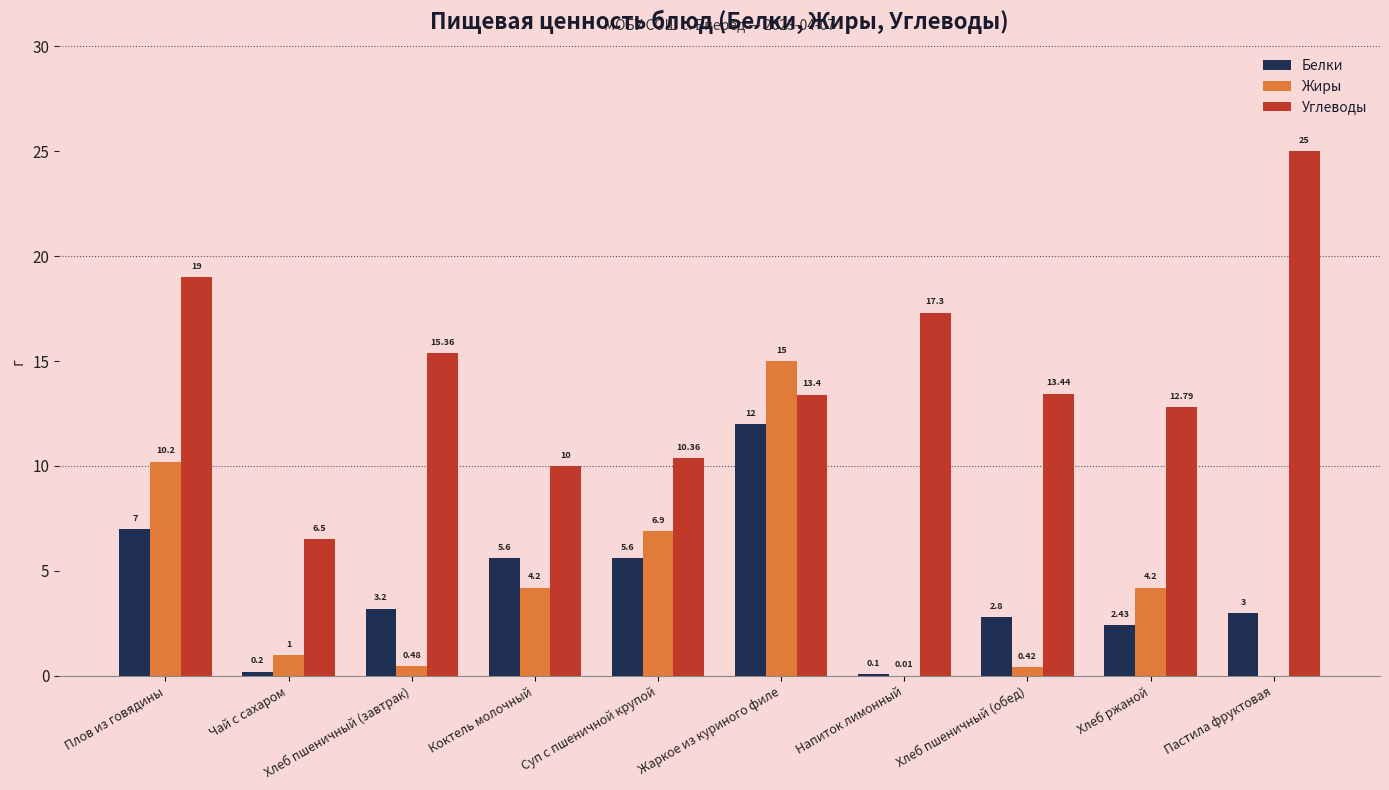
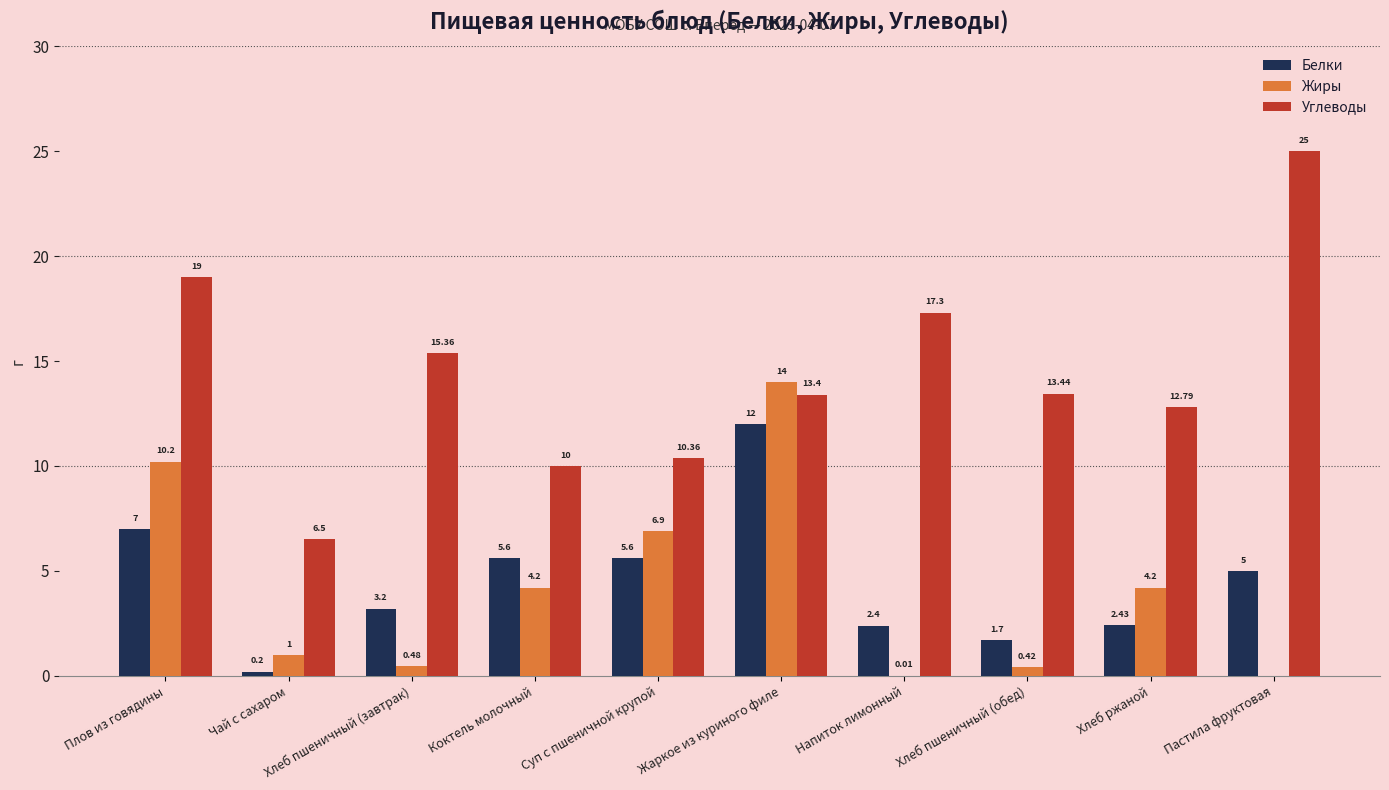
Жиры, Жаркое из куриного филе: 15 -> 14
Белки, Напиток лимонный: 0.1 -> 2.4
Белки, Хлеб пшеничный (обед): 2.8 -> 1.7
Белки, Пастила фруктовая: 3 -> 5
